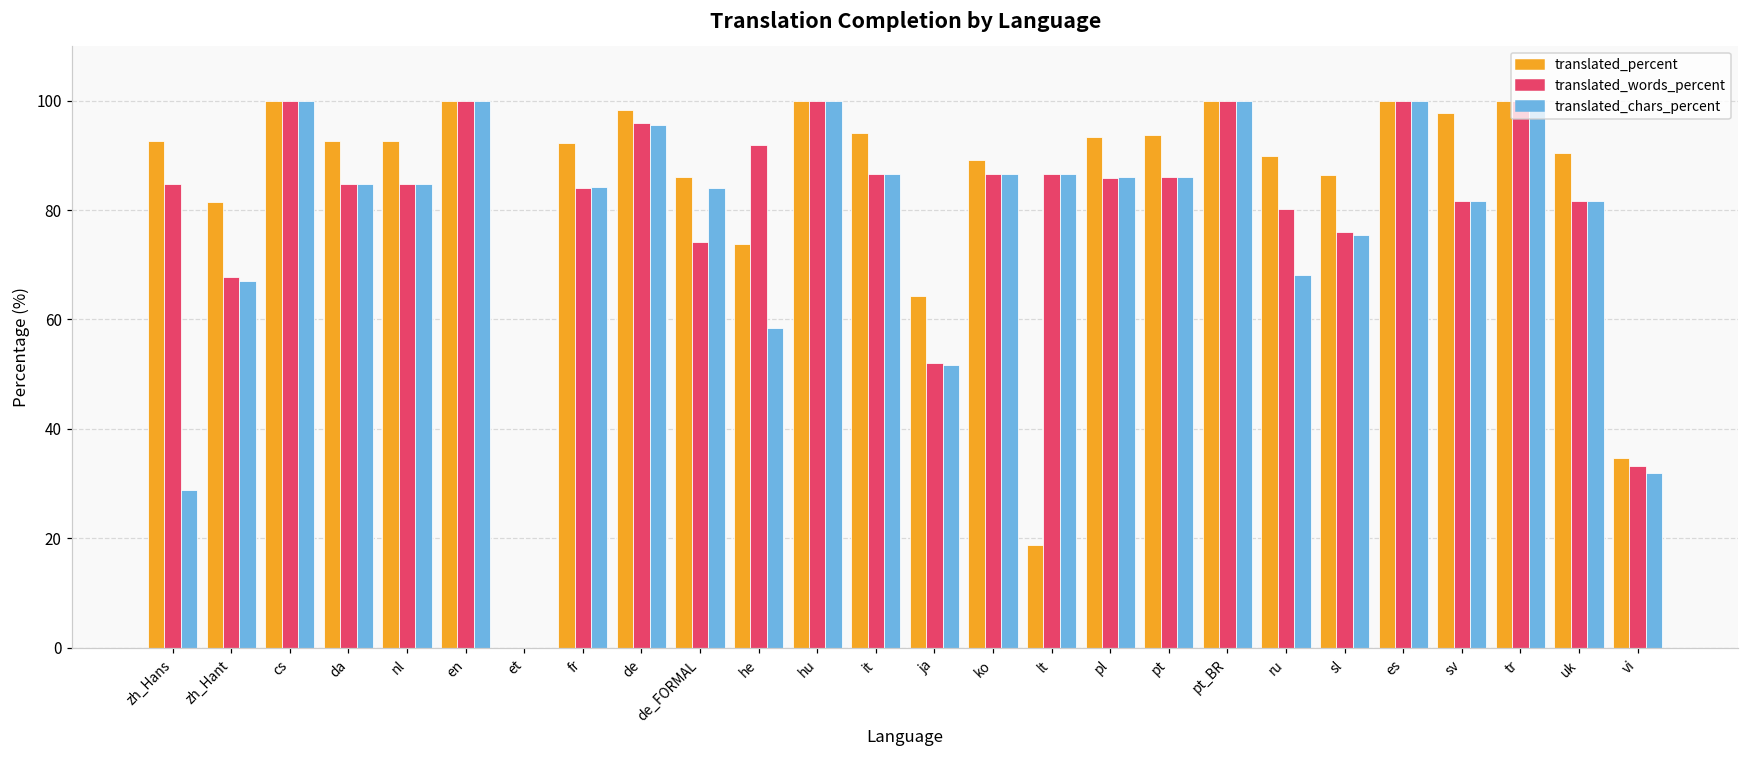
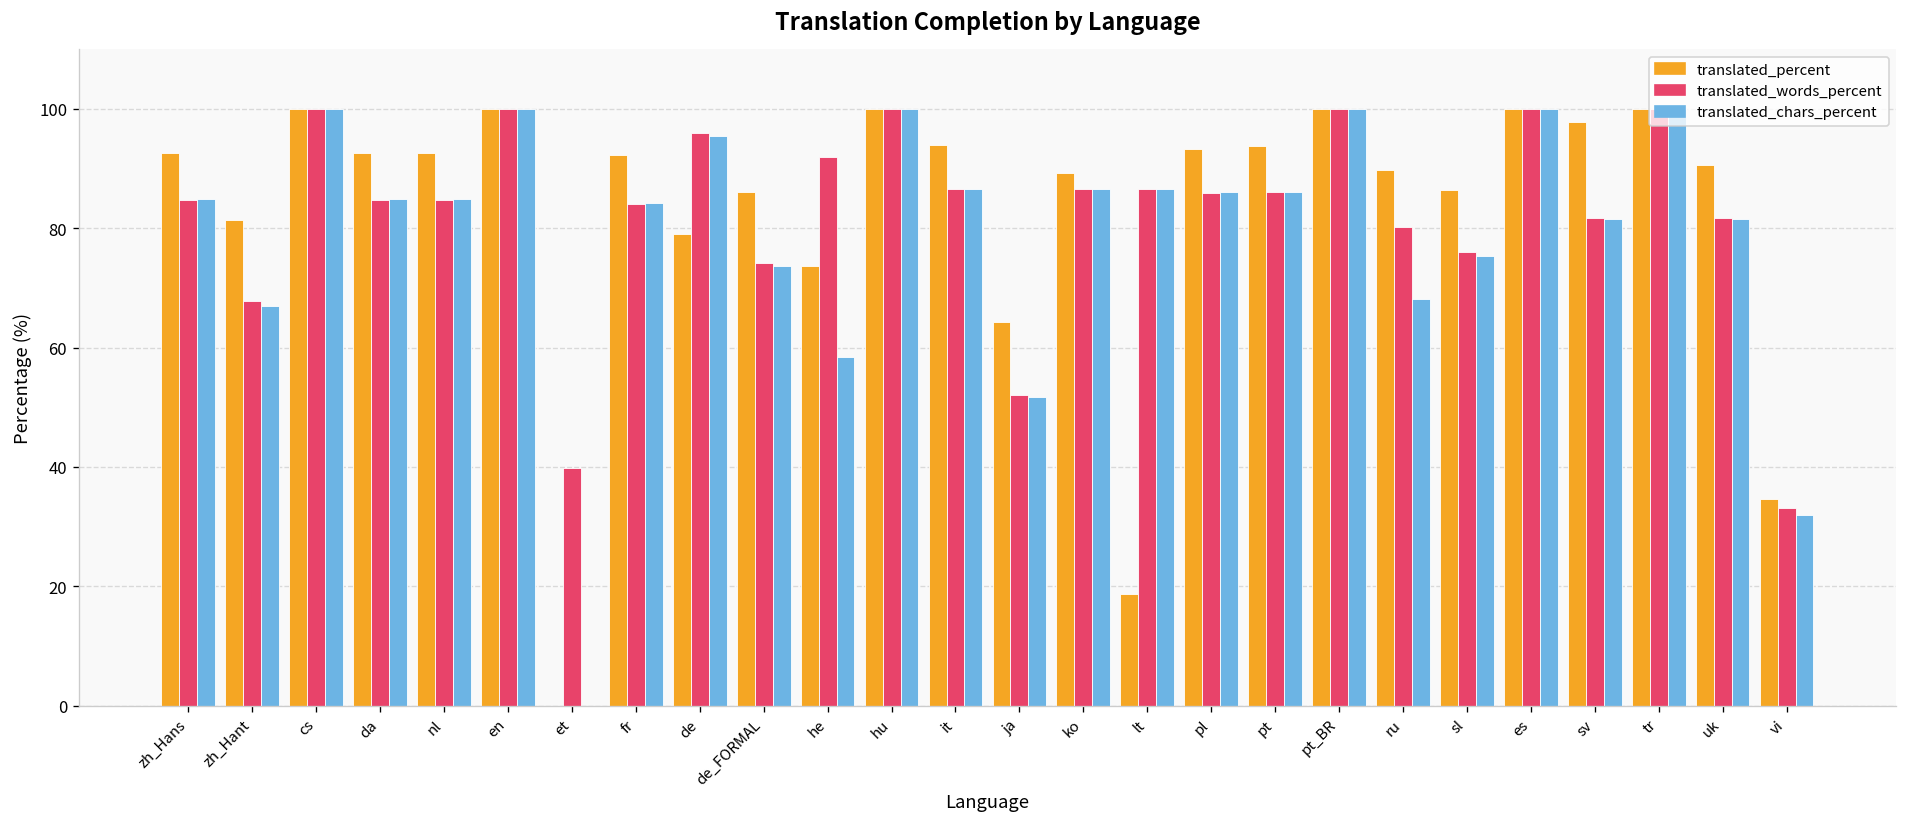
translated_chars_percent, zh_Hans: 29 -> 85
translated_words_percent, et: 0 -> 40
translated_percent, de: 98 -> 79
translated_chars_percent, de_FORMAL: 84 -> 74
